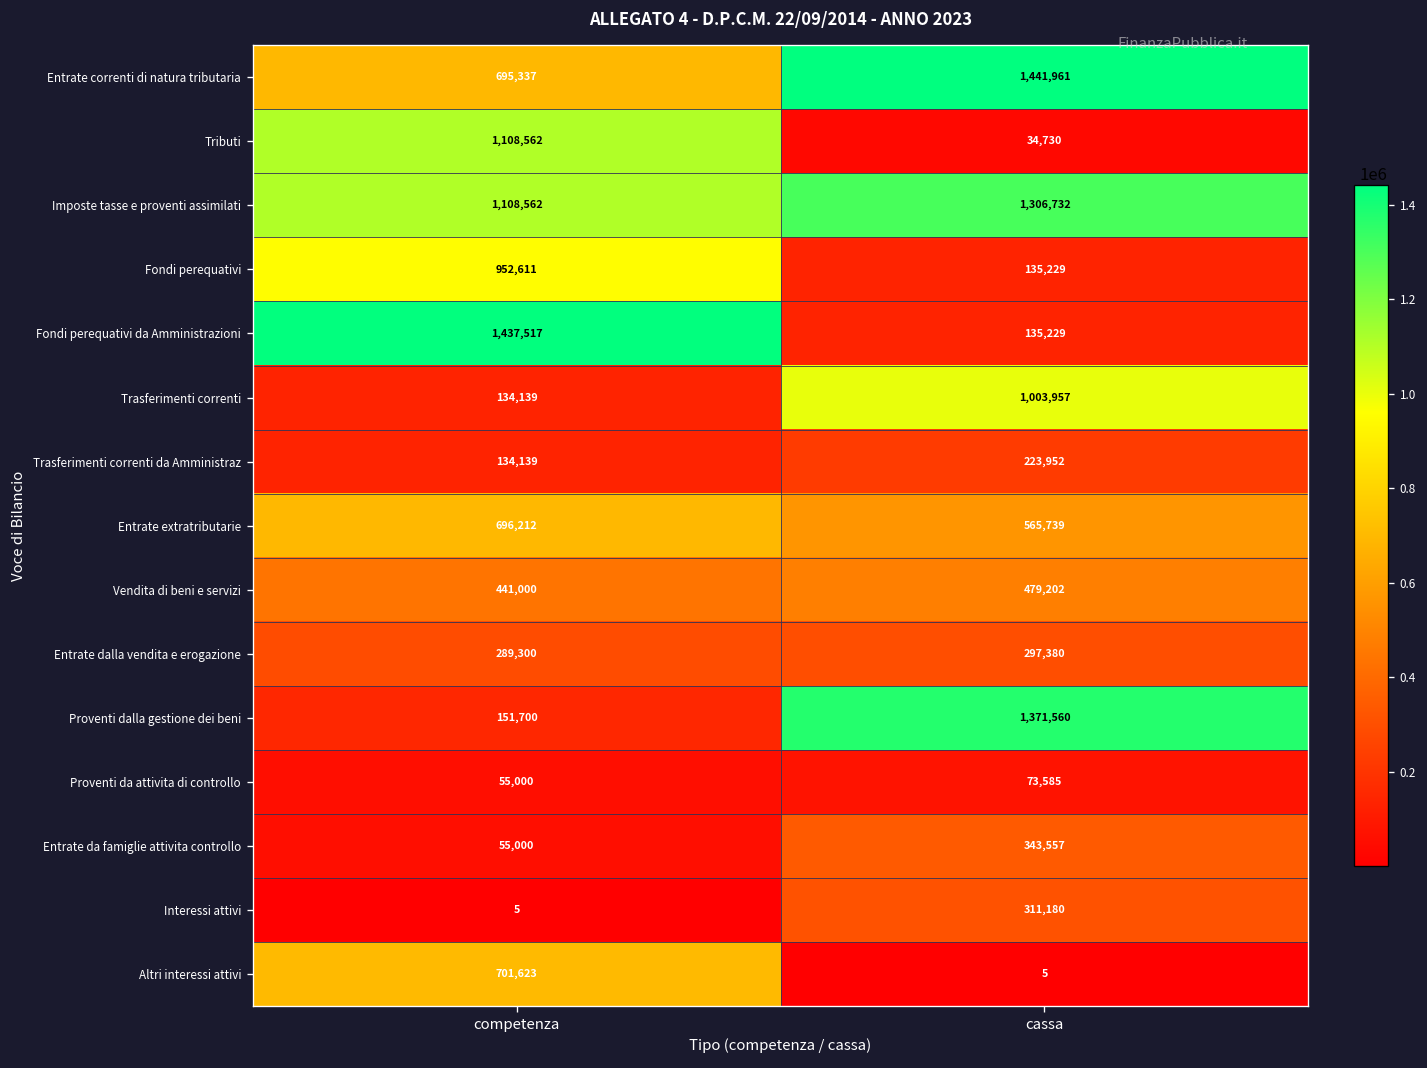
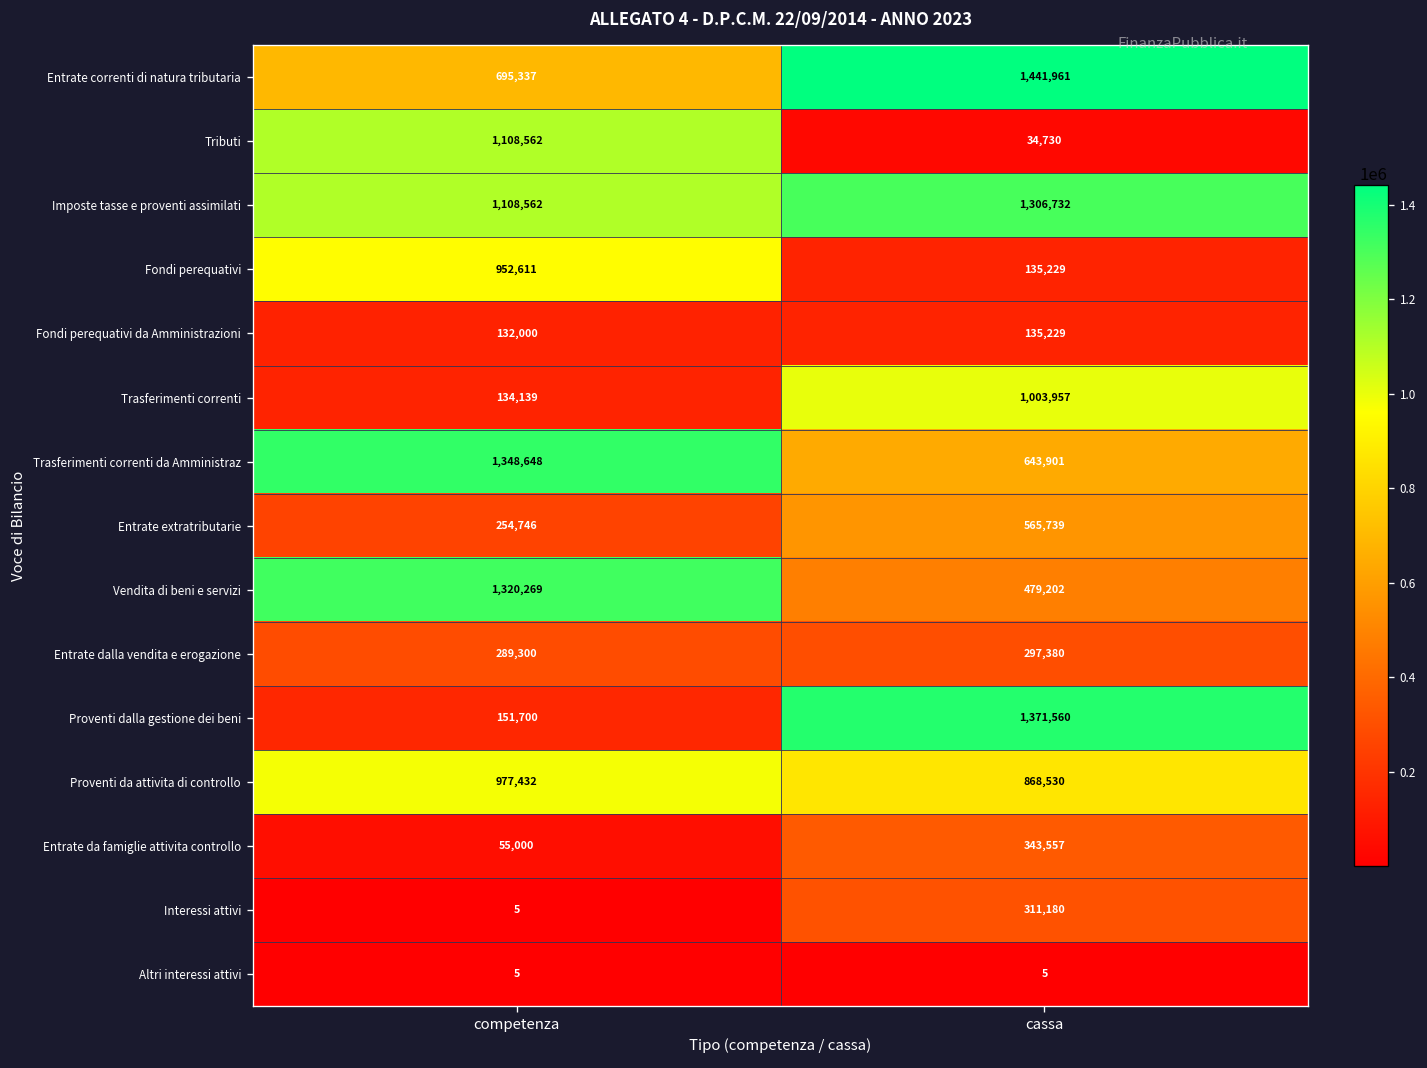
Fondi perequativi da Amministrazioni, competenza: 1,437,517 -> 132,000
Trasferimenti correnti da Amministraz, competenza: 134,139 -> 1,348,648
Trasferimenti correnti da Amministraz, cassa: 223,952 -> 643,901
Entrate extratributarie, competenza: 696,212 -> 254,746
Vendita di beni e servizi, competenza: 441,000 -> 1,320,269
Proventi da attivita di controllo, competenza: 55,000 -> 977,432
Proventi da attivita di controllo, cassa: 73,585 -> 868,530
Altri interessi attivi, competenza: 701,623 -> 5
